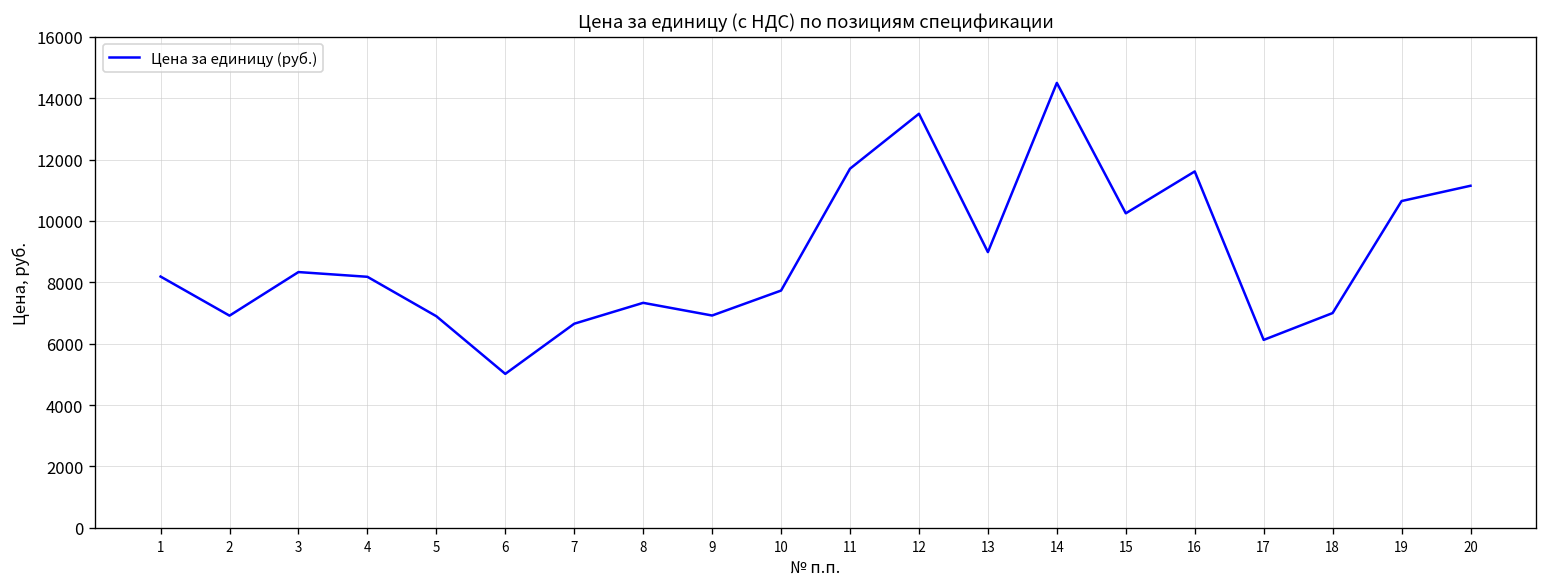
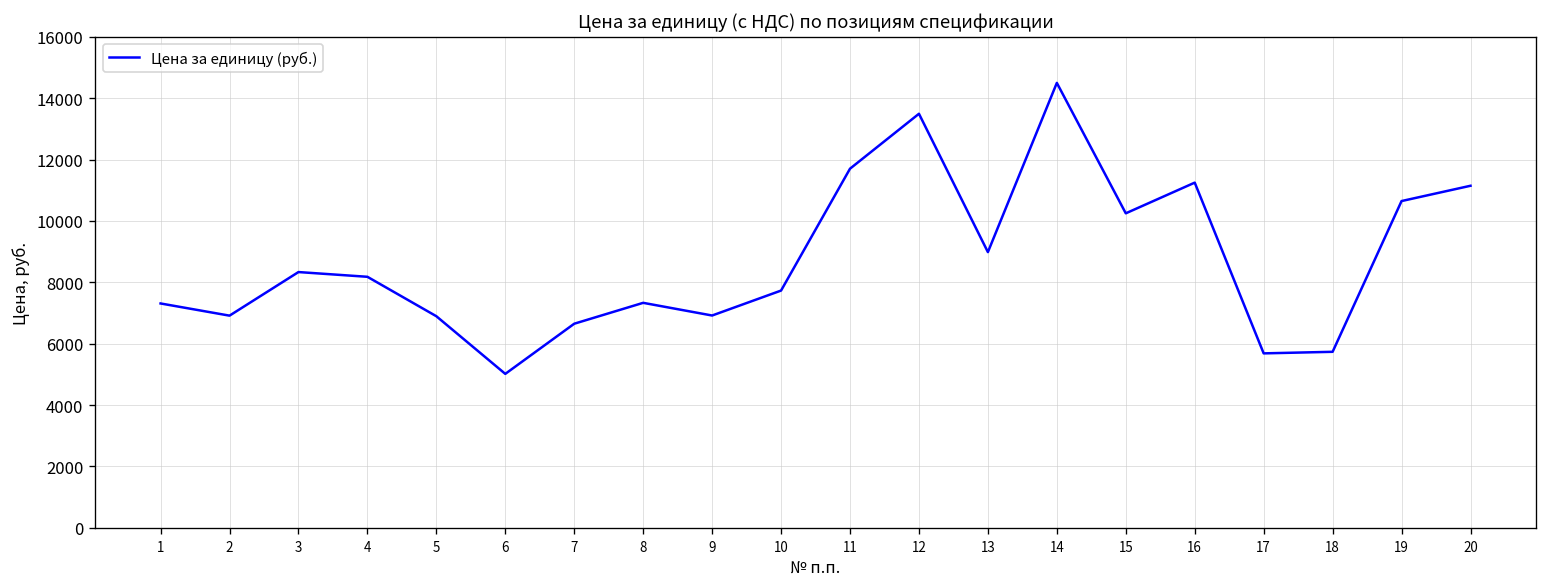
1: 8200 -> 7300
16: 11600 -> 11300
17: 6100 -> 5700
18: 7000 -> 5700
